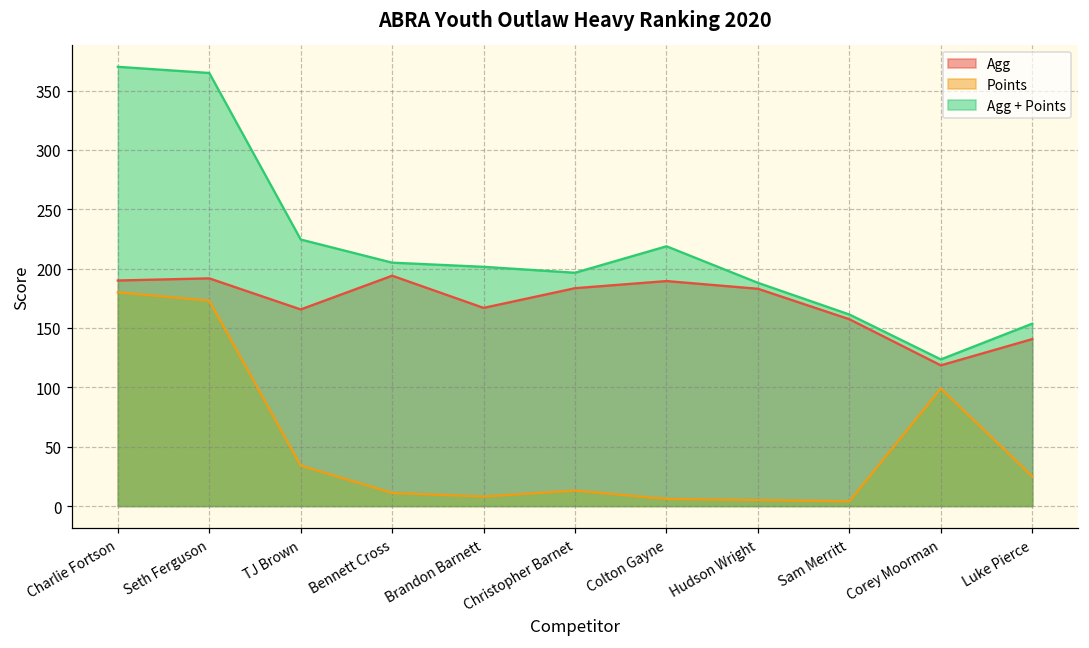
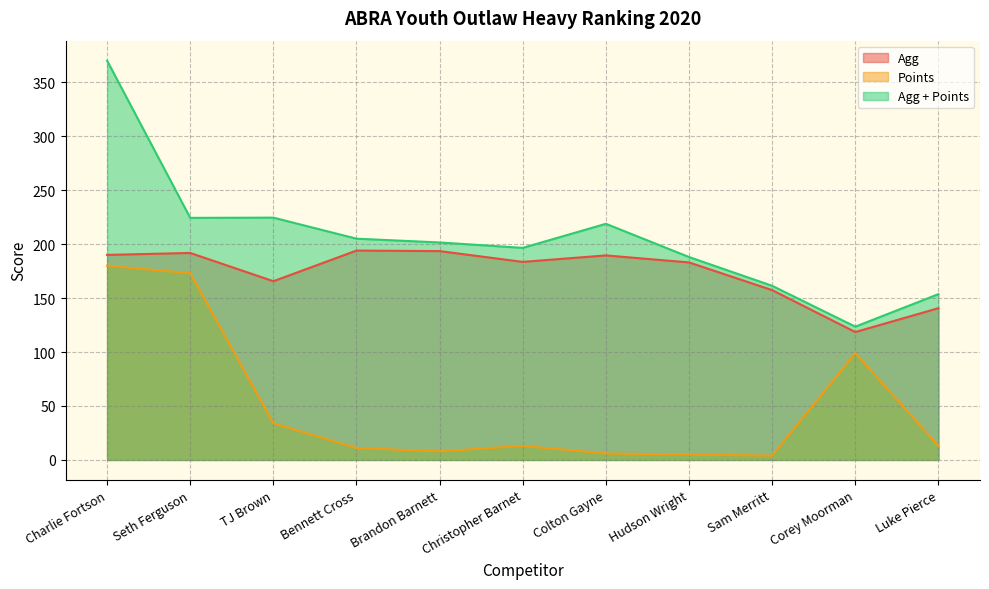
Agg + Points, Seth Ferguson: 365 -> 224
Agg, Brandon Barnett: 167 -> 194
Points, Luke Pierce: 25 -> 13
